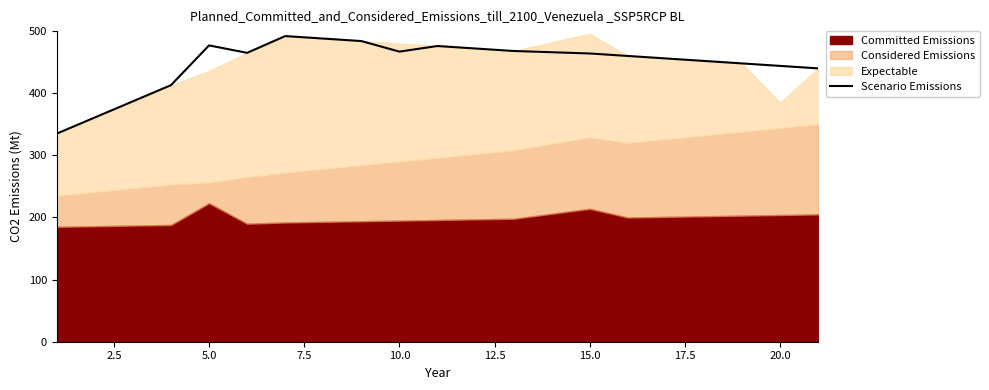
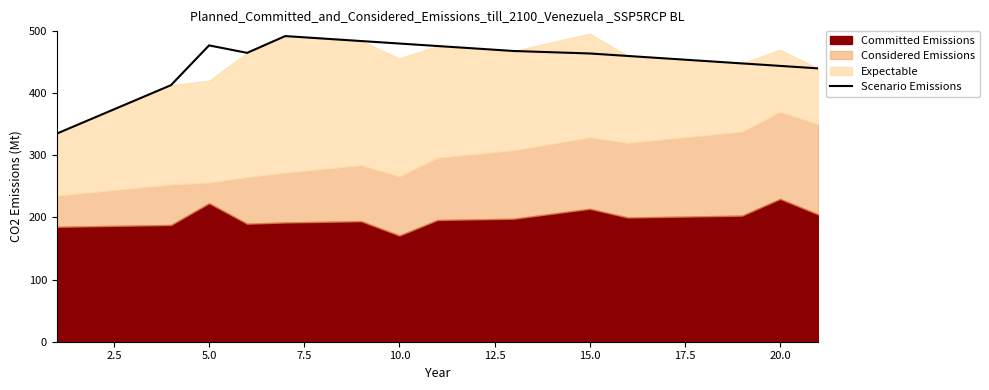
Expectable, 5.0: 180 -> 160
Scenario Emissions, 10.0: 470 -> 480
Committed Emissions, 10.0: 200 -> 170
Committed Emissions, 20.0: 200 -> 230
Expectable, 20.0: 40 -> 100
